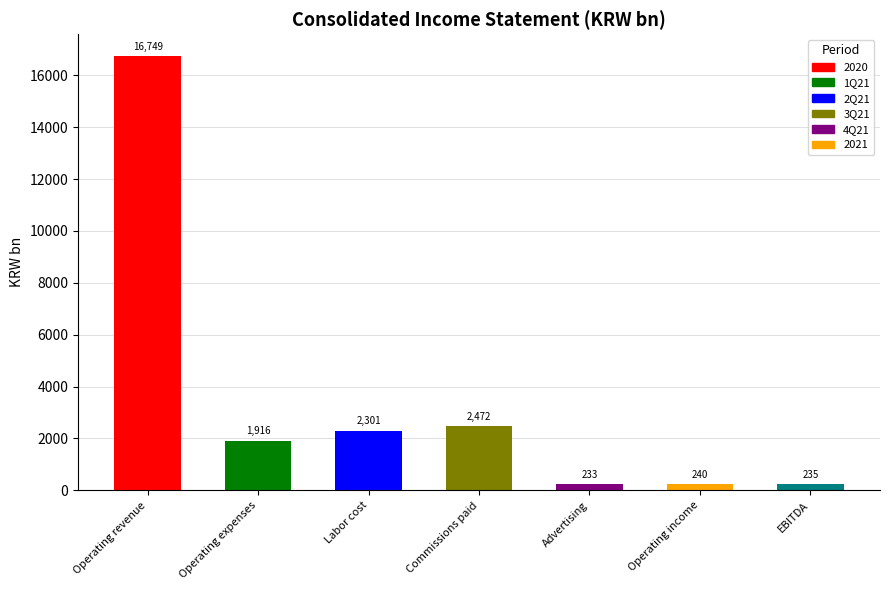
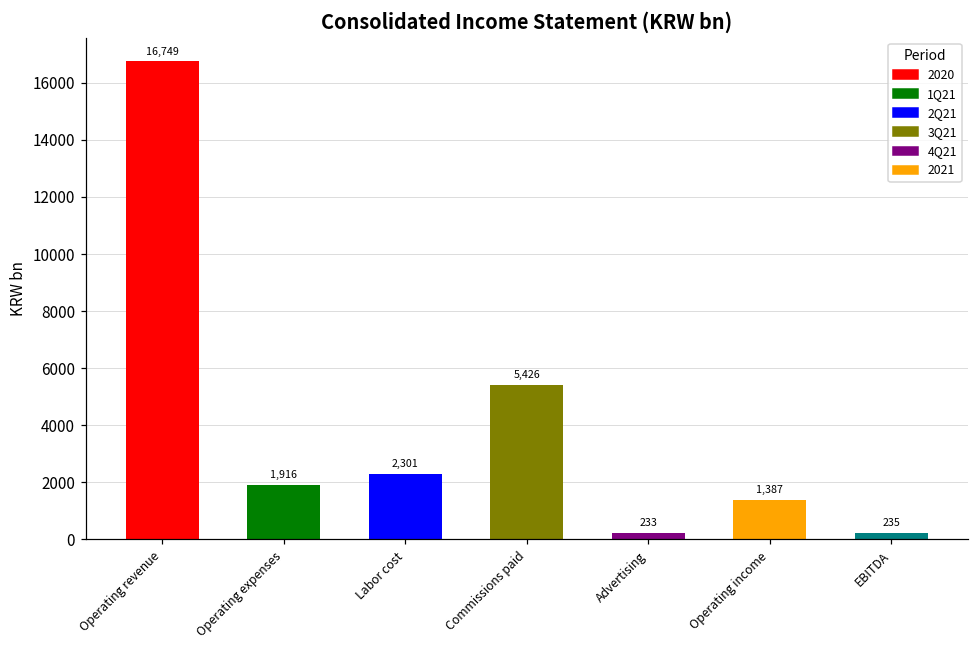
Commissions paid: 2,472 -> 5,426
Operating income: 240 -> 1,387
